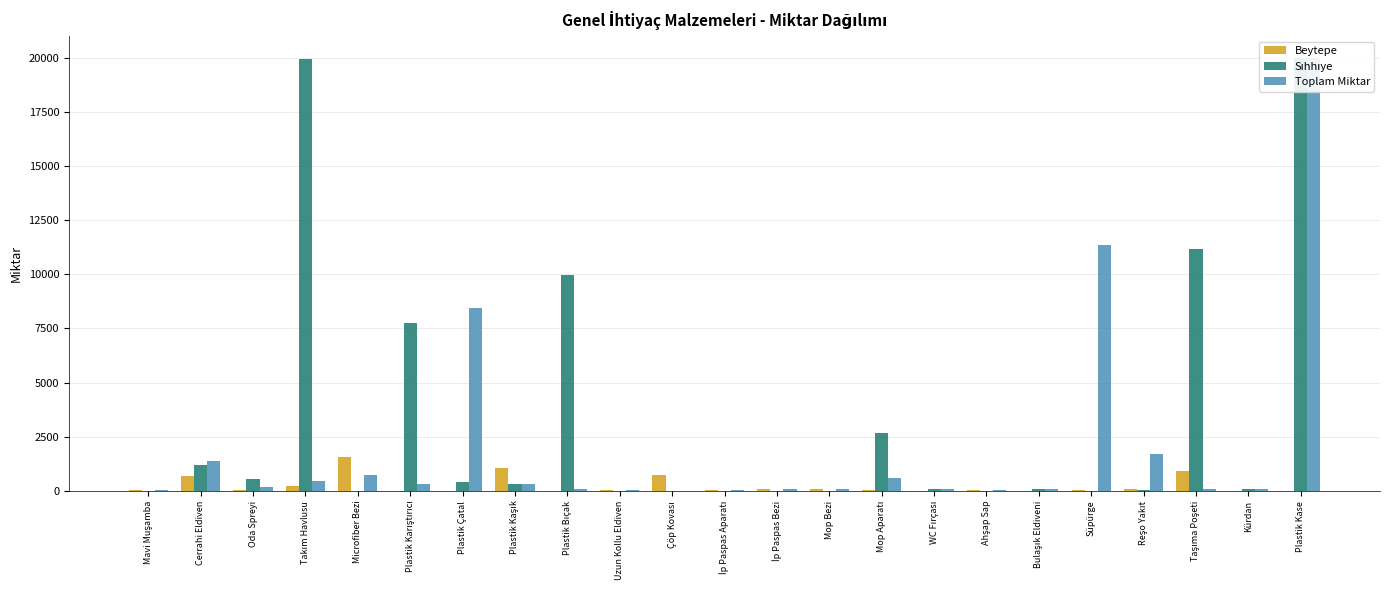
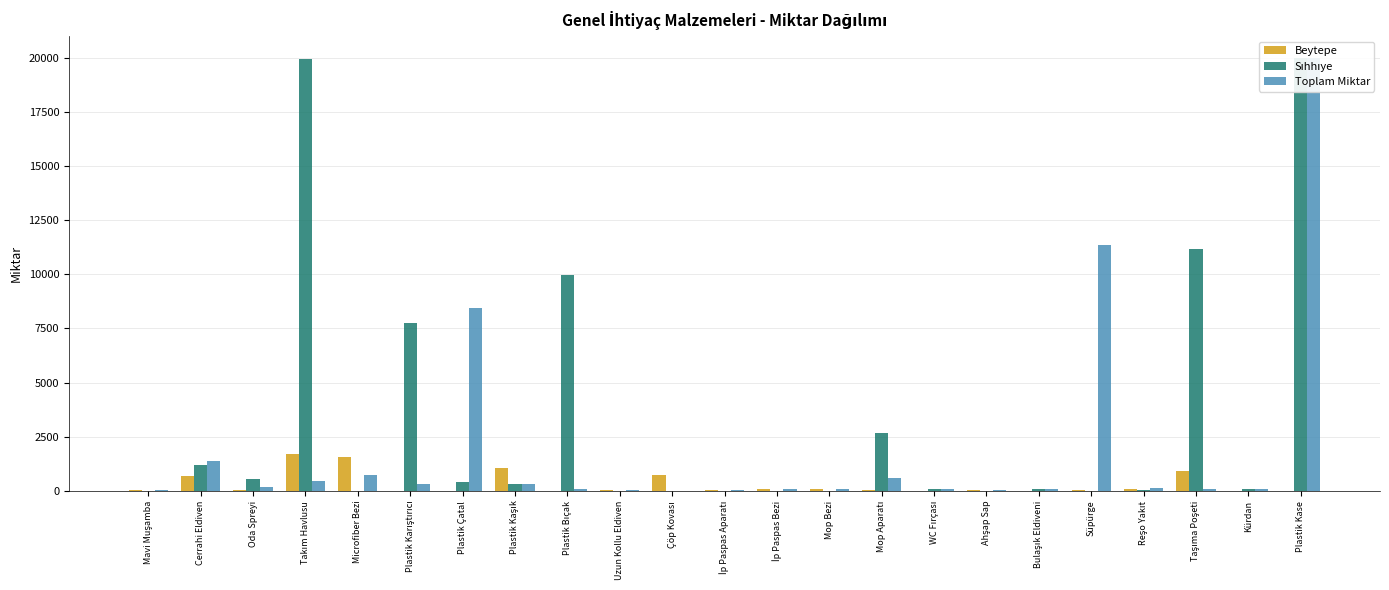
Beytepe, Takım Havlusu: 200 -> 1700
Toplam Miktar, Reşo Yakıt: 1700 -> 100
